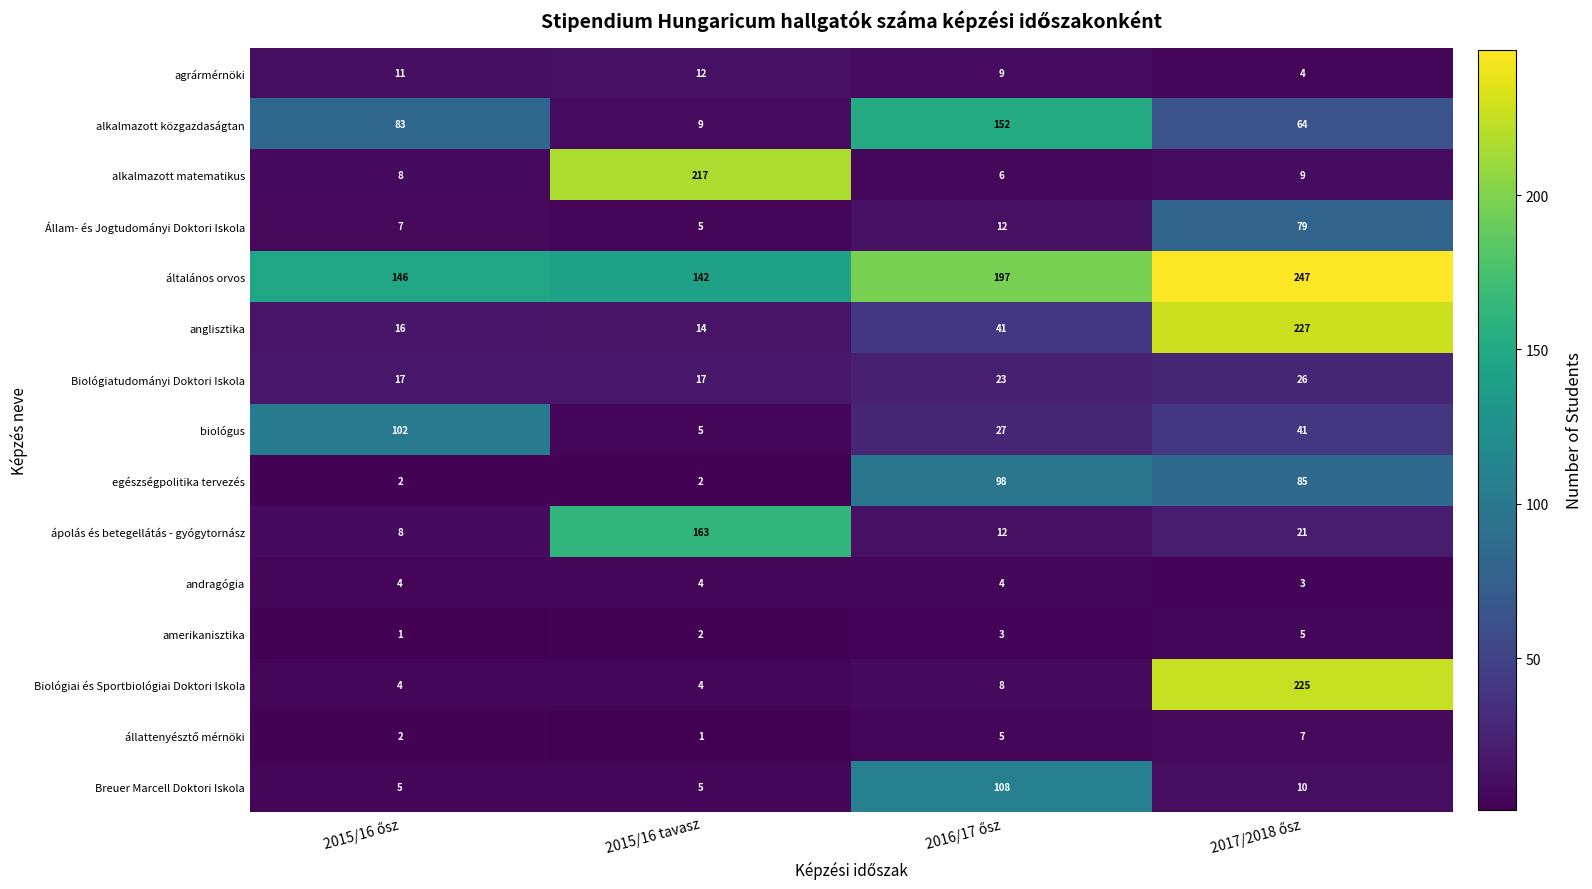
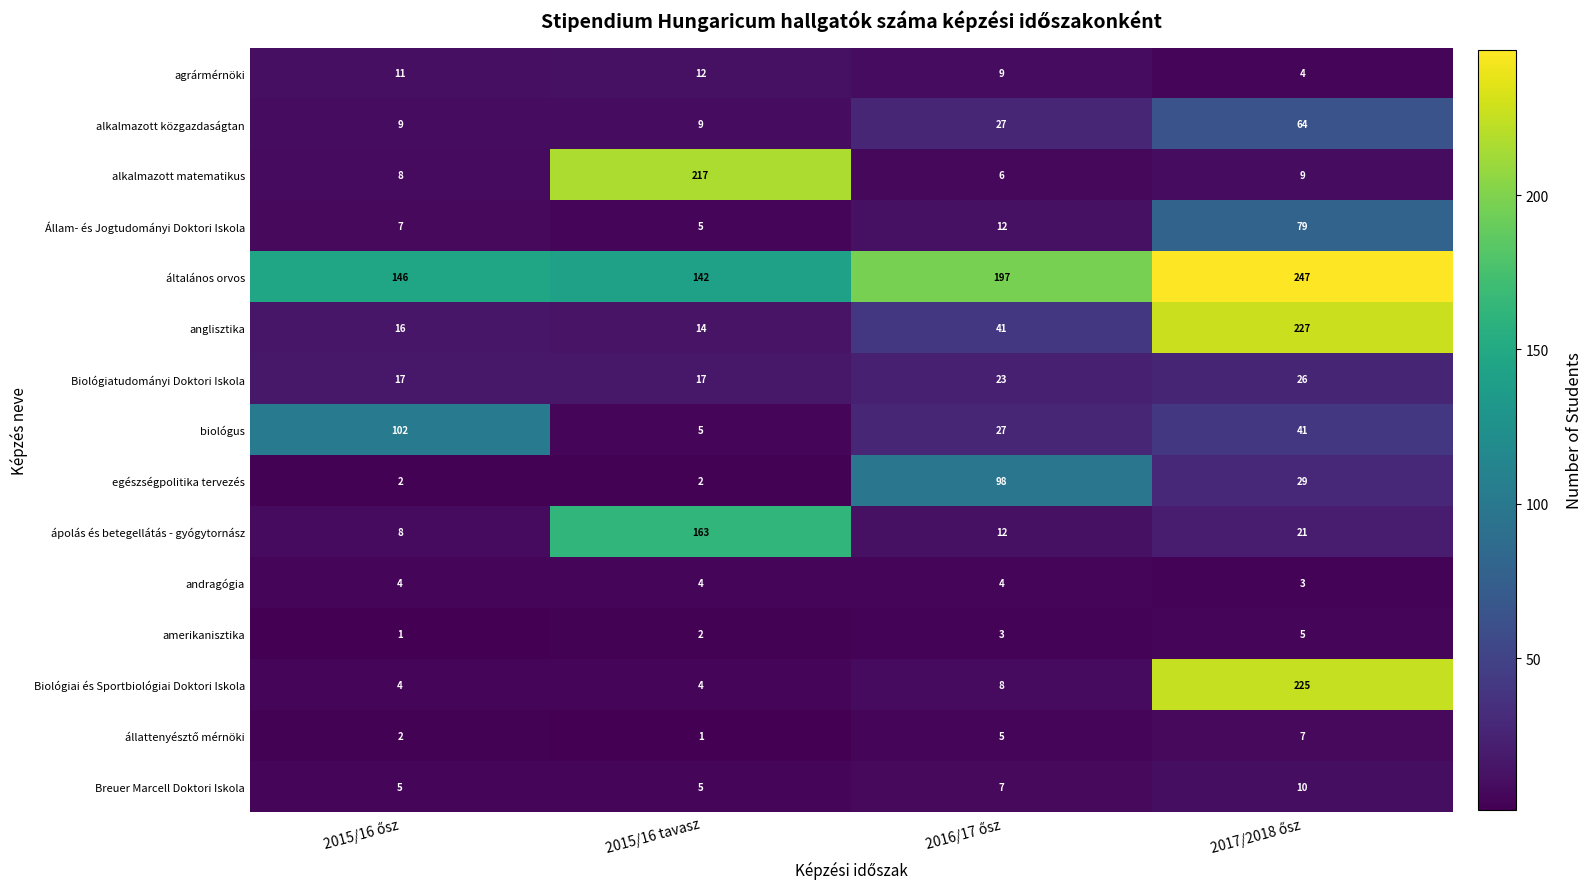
alkalmazott közgazdaságtan, 2015/16 ősz: 83 -> 9
alkalmazott közgazdaságtan, 2016/17 ősz: 152 -> 27
egészségpolitika tervezés, 2017/2018 ősz: 85 -> 29
Breuer Marcell Doktori Iskola, 2016/17 ősz: 108 -> 7
